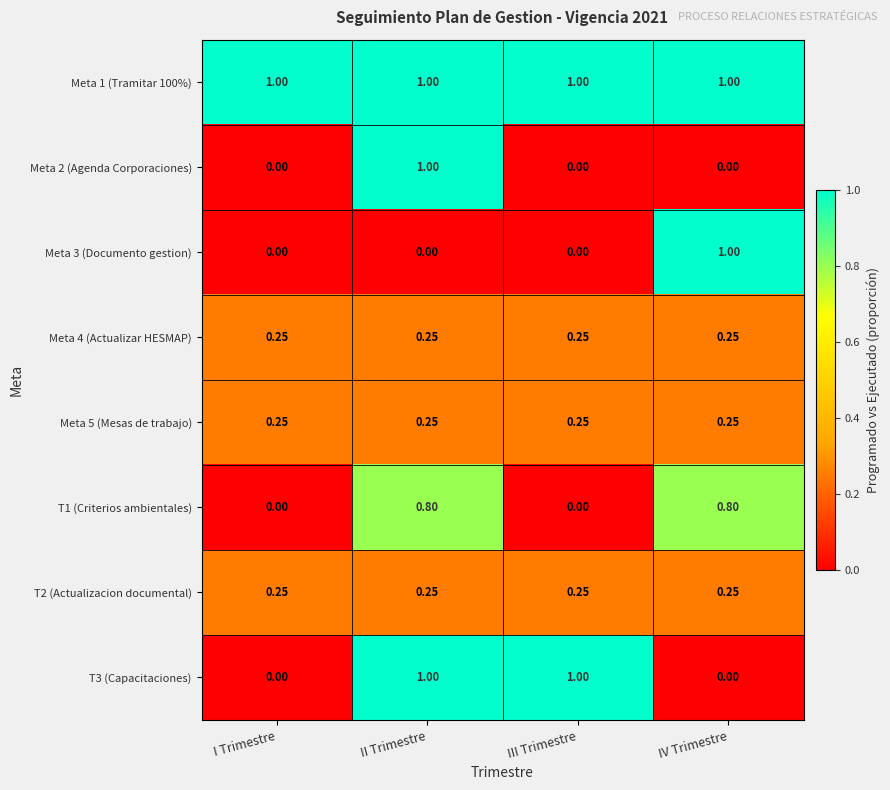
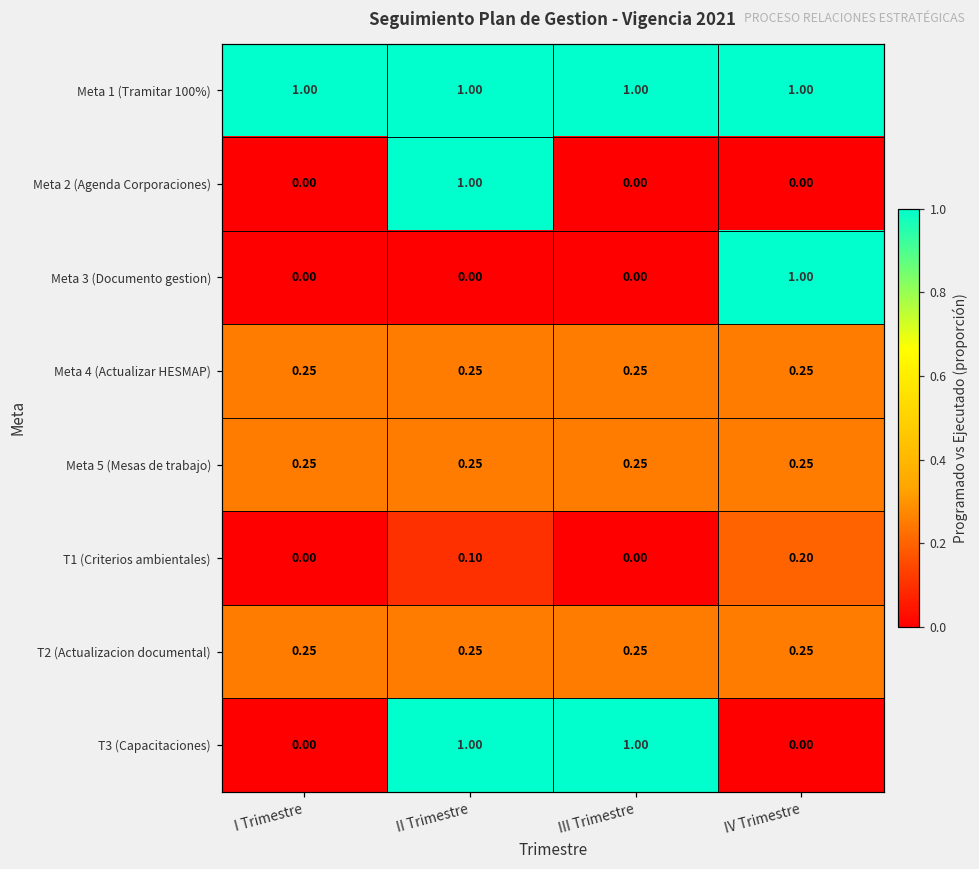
T1 (Criterios ambientales), II Trimestre: 0.80 -> 0.10
T1 (Criterios ambientales), IV Trimestre: 0.80 -> 0.20
